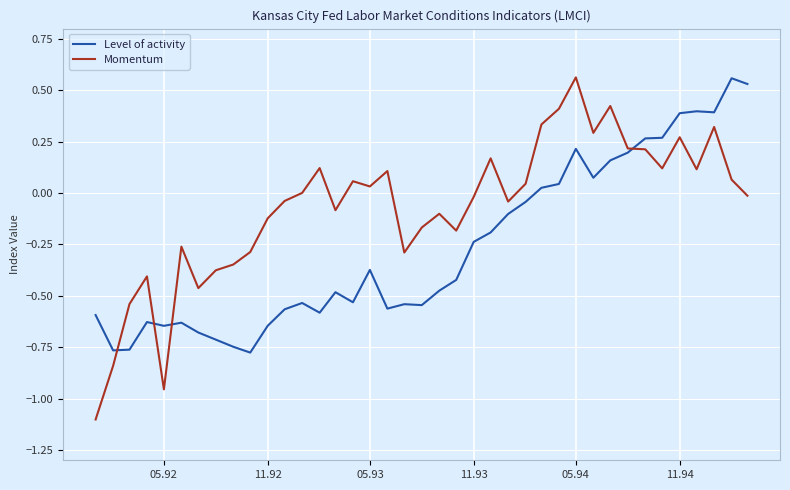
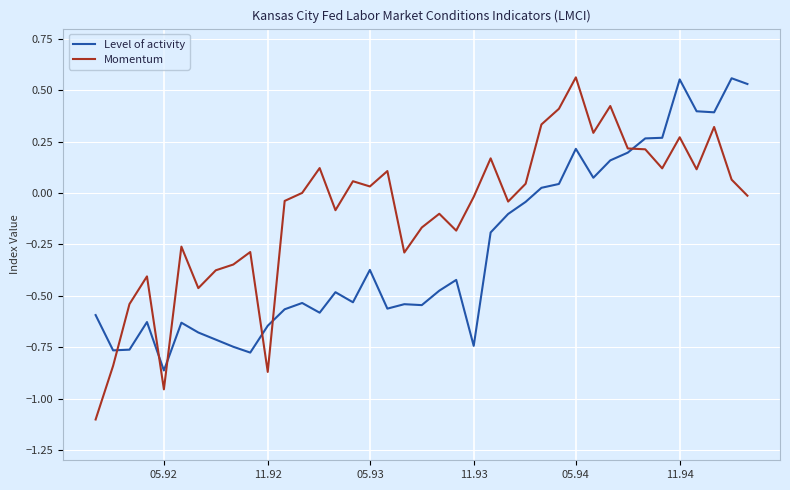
Level of activity, 05.92: -0.65 -> -0.86
Momentum, 11.92: -0.12 -> -0.87
Level of activity, 11.93: -0.24 -> -0.74
Level of activity, 11.94: 0.39 -> 0.55
